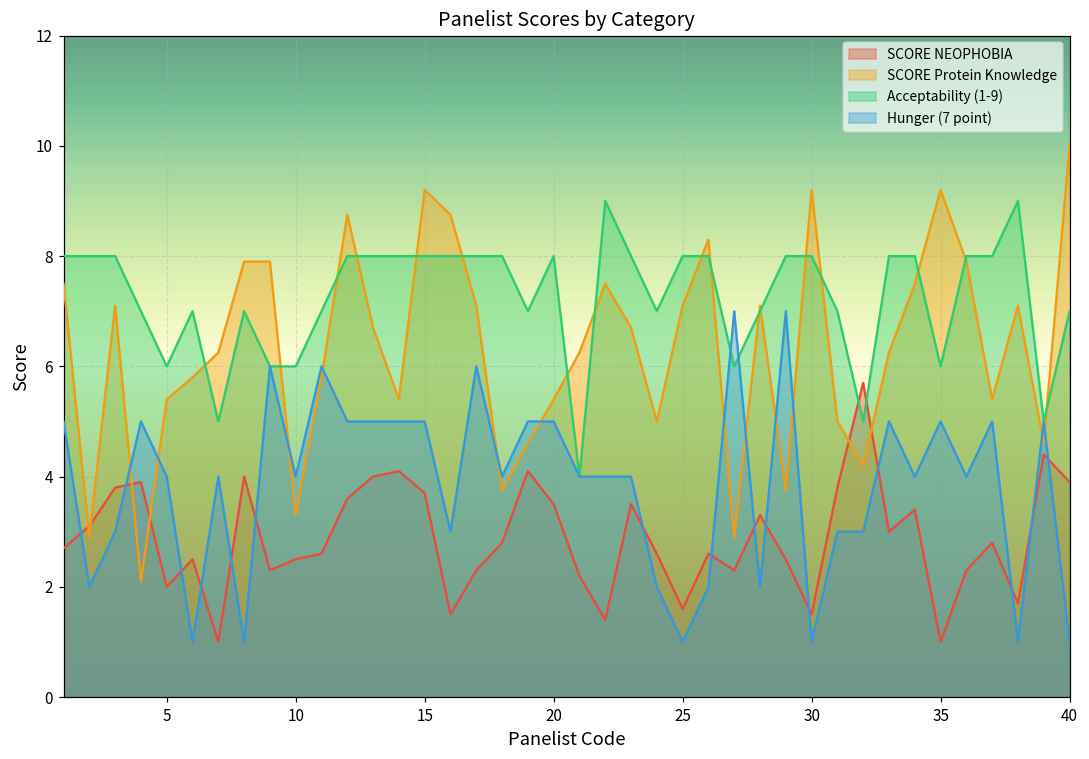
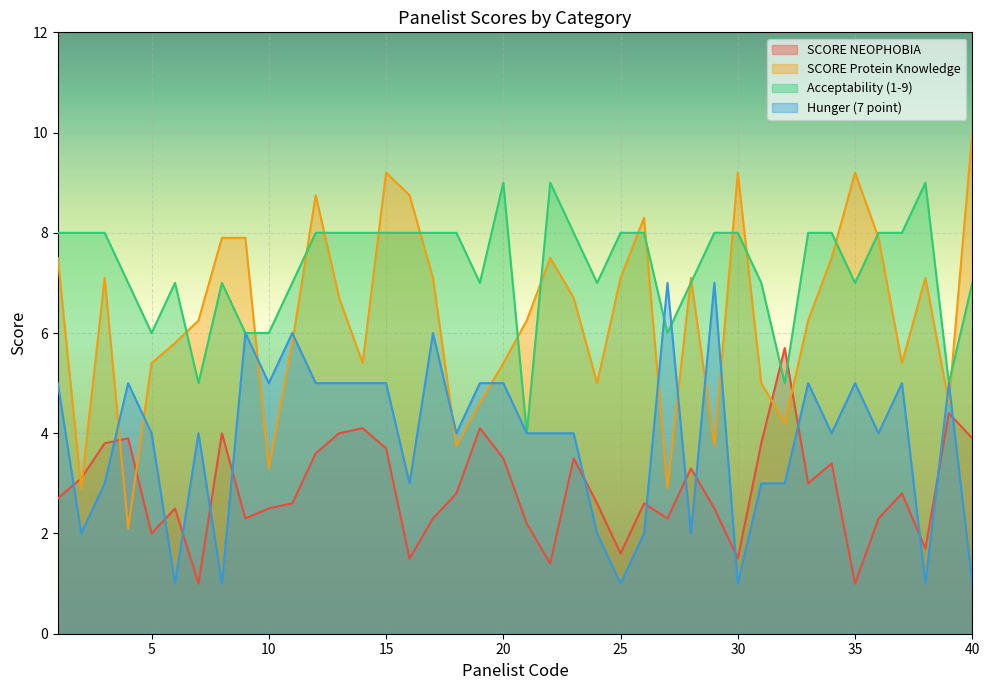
Hunger (7 point), 10: 4 -> 5
Acceptability (1-9), 20: 8 -> 9
Acceptability (1-9), 35: 6 -> 7
